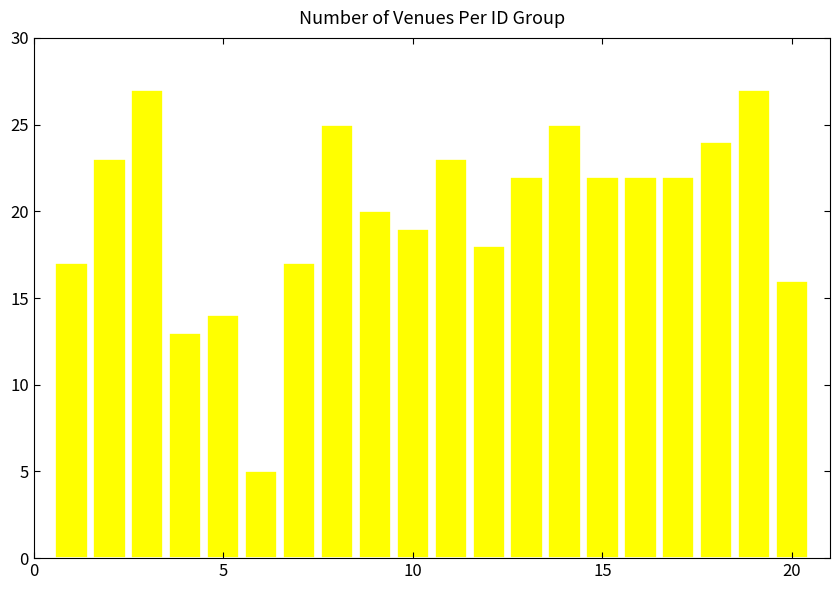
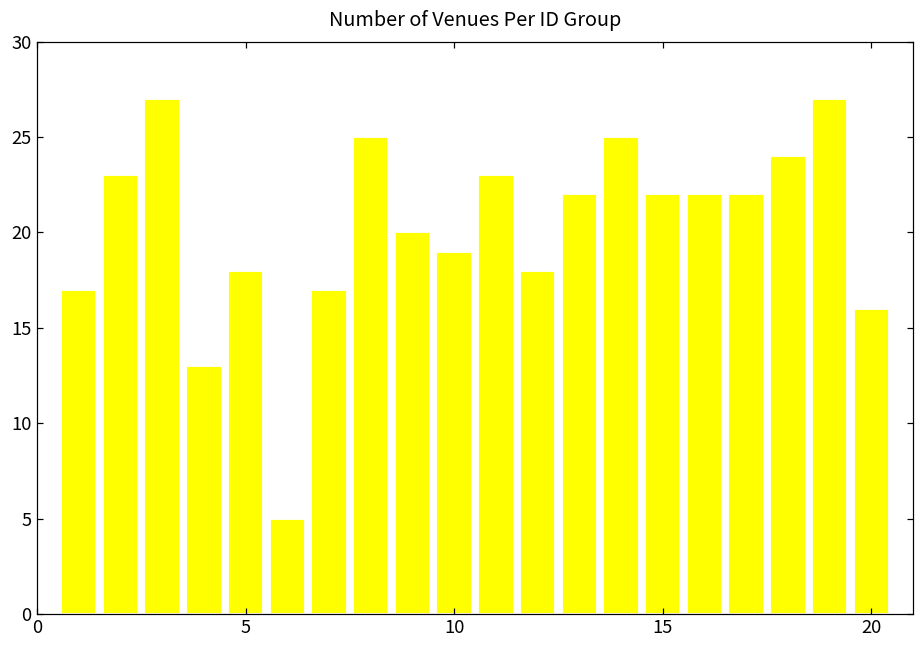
5: 14 -> 18
